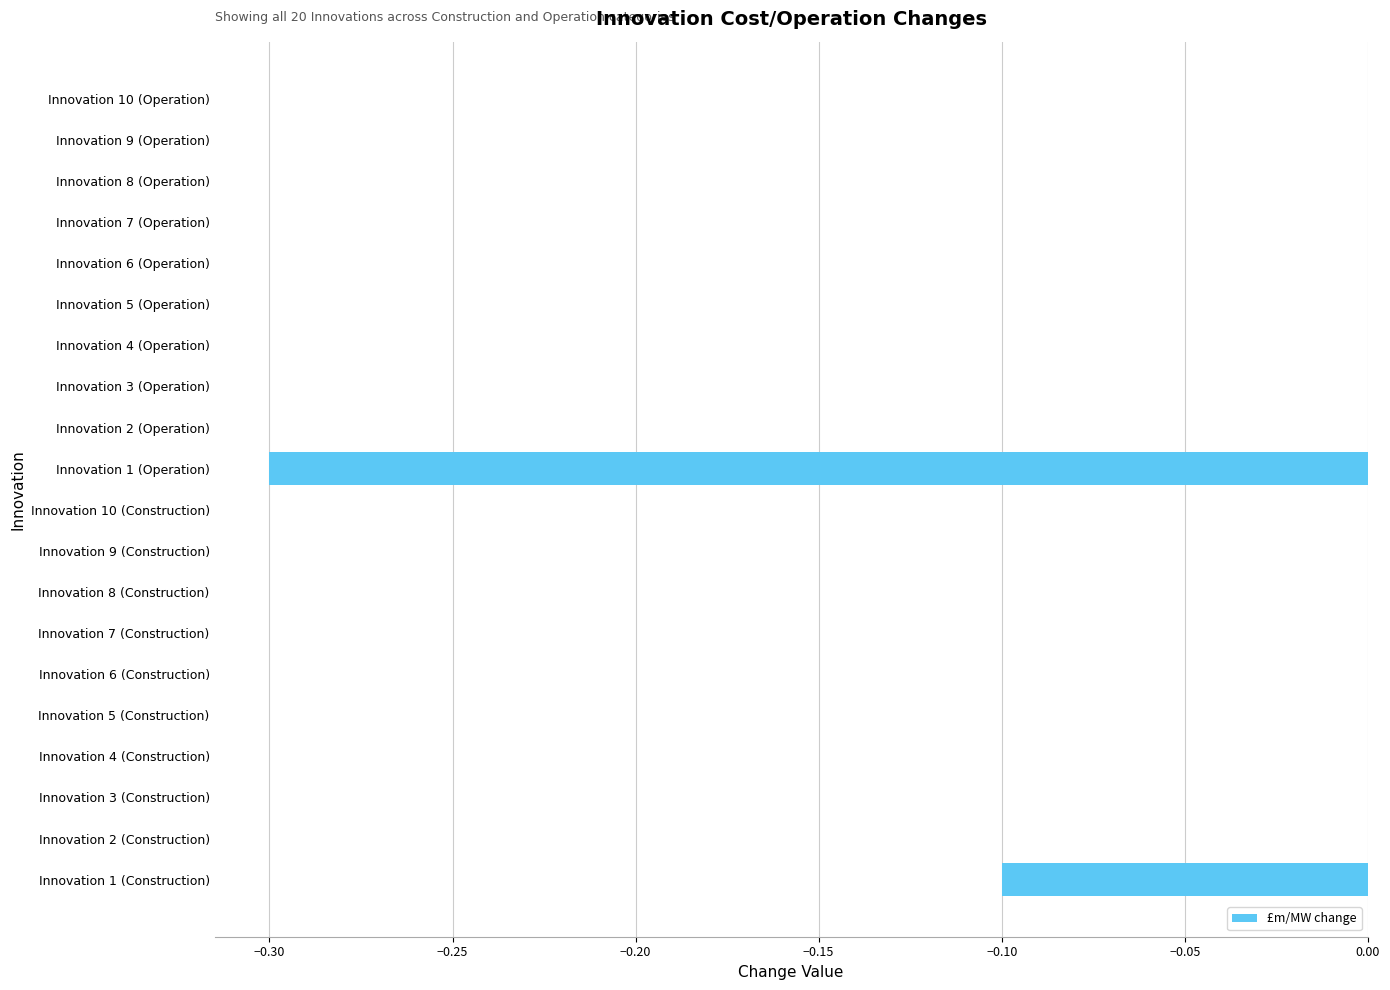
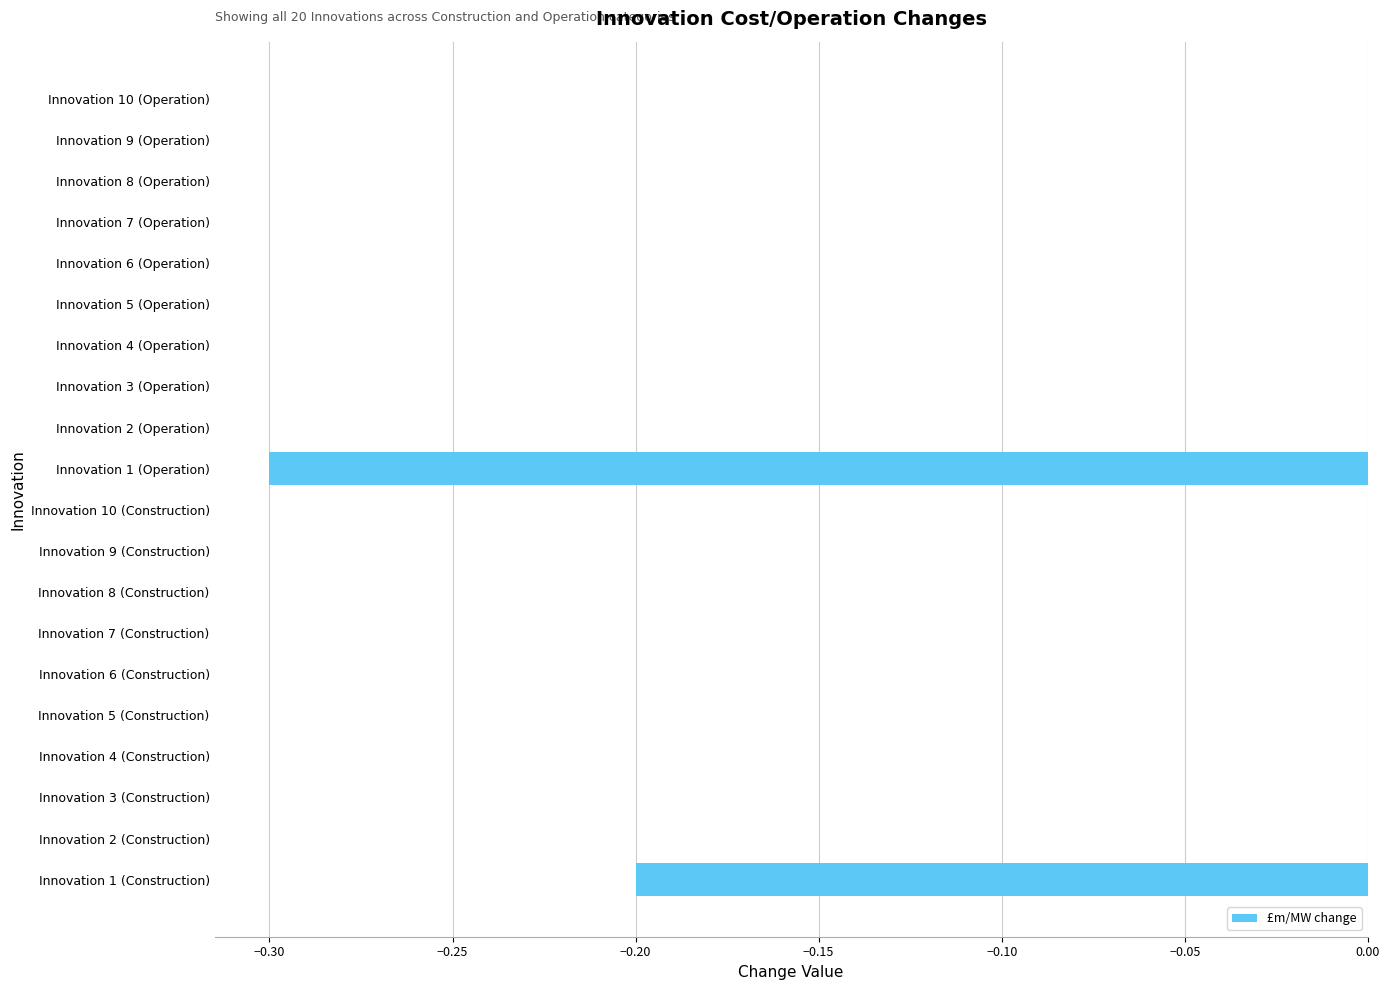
Innovation 1 (Construction): -0.1 -> -0.2
